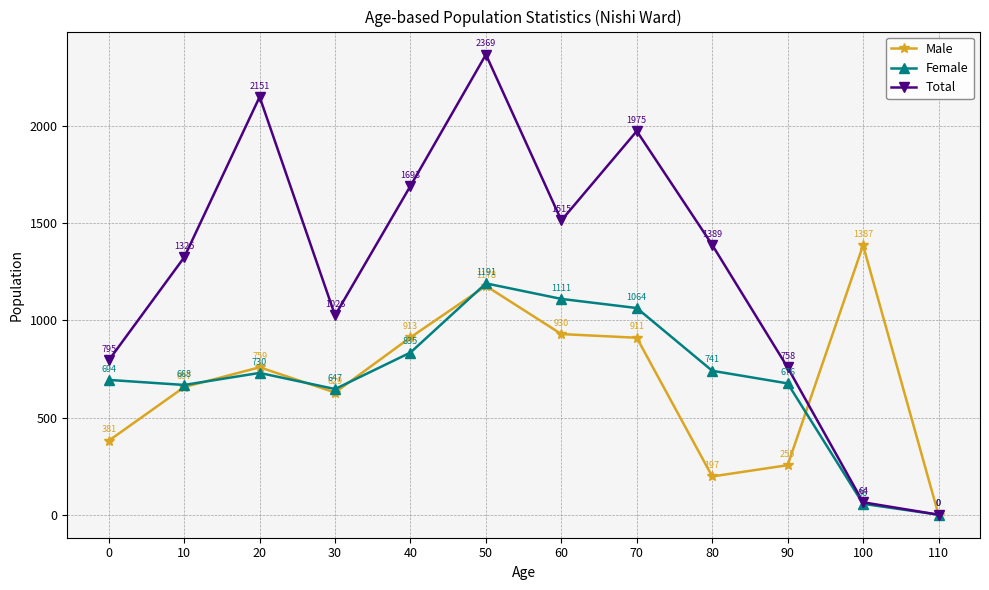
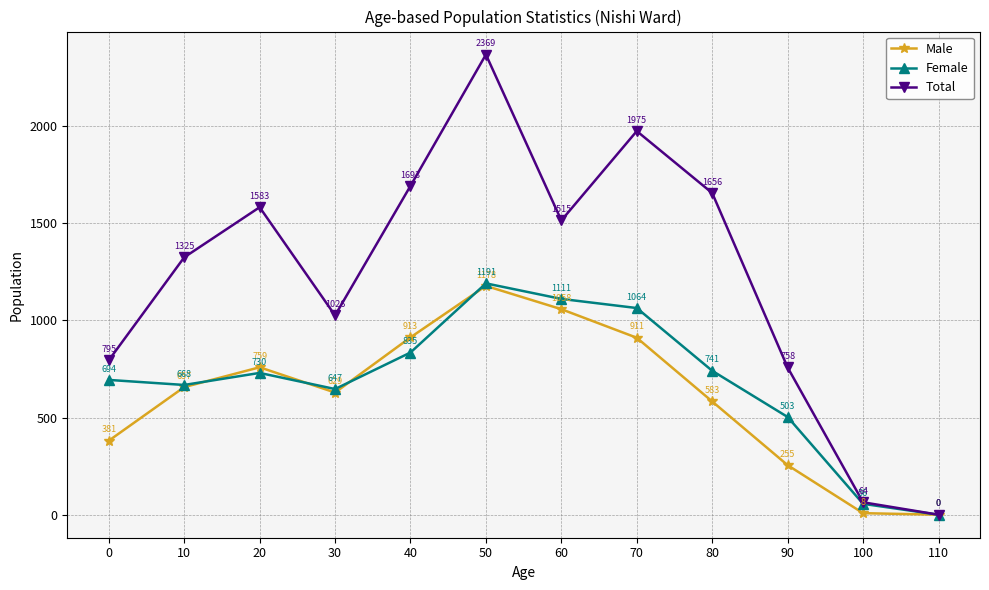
Total, 20: 2151 -> 1583
Male, 60: 930 -> 1058
Male, 80: 197 -> 583
Total, 80: 1389 -> 1656
Female, 90: 676 -> 503
Male, 100: 1387 -> 8
